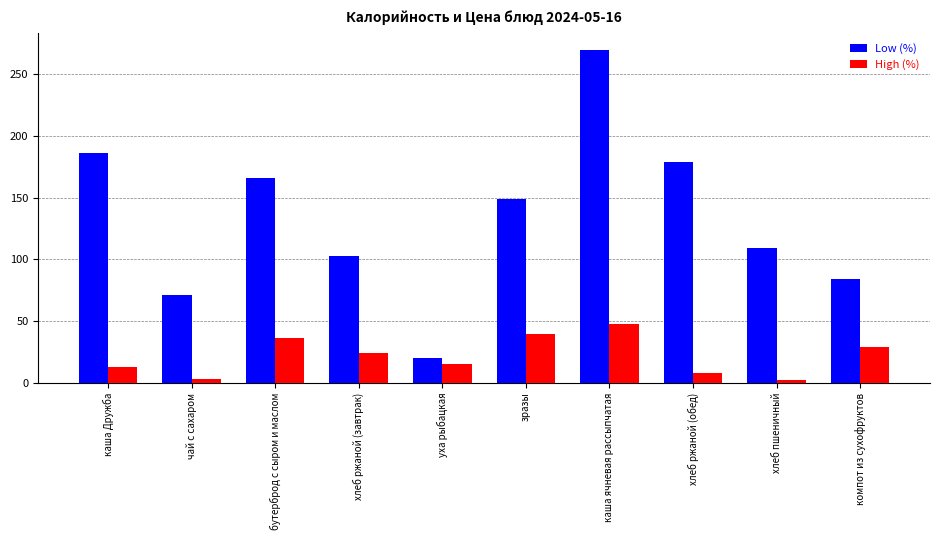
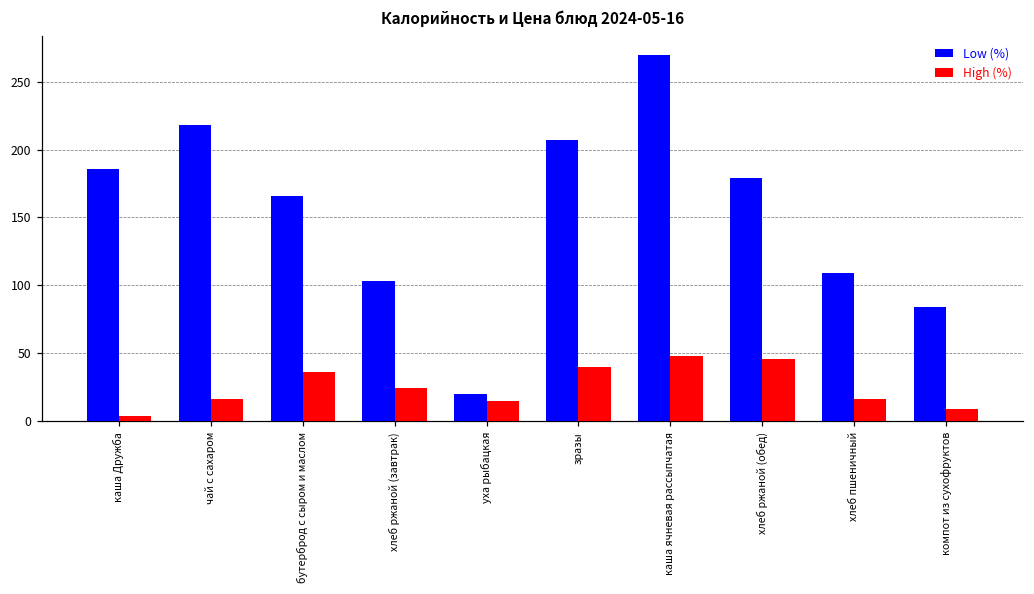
High (%), каша Дружба: 13 -> 4
Low (%), чай с сахаром: 71 -> 218
High (%), чай с сахаром: 3 -> 16
Low (%), зразы: 149 -> 207
High (%), хлеб ржаной (обед): 8 -> 45
High (%), хлеб пшеничный: 2 -> 16
High (%), компот из сухофруктов: 29 -> 9
